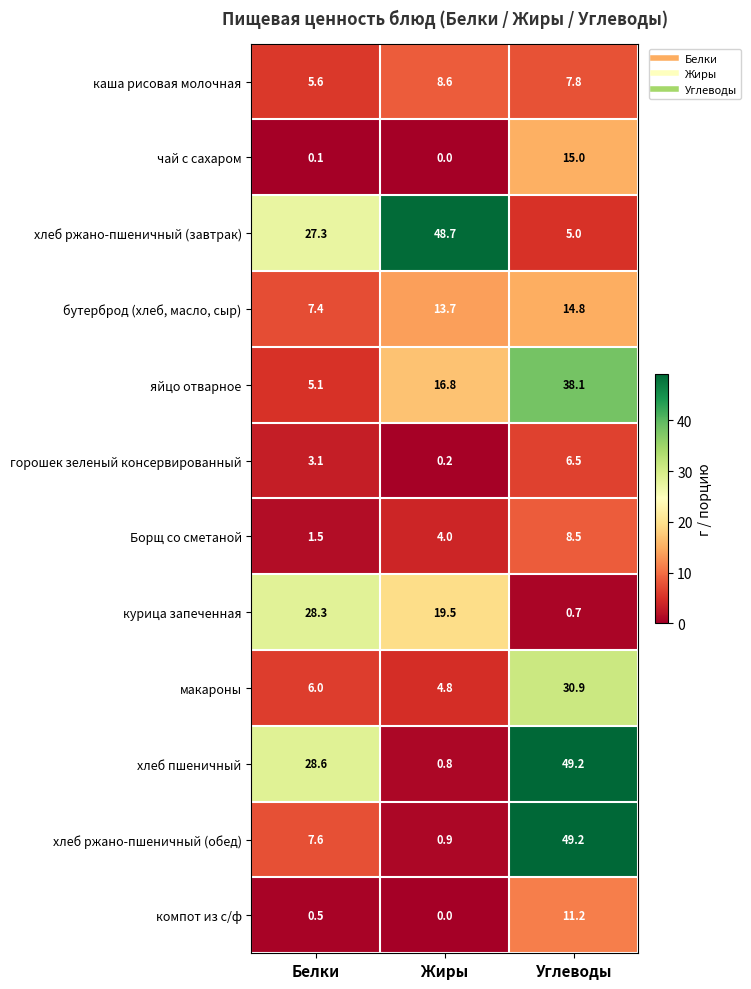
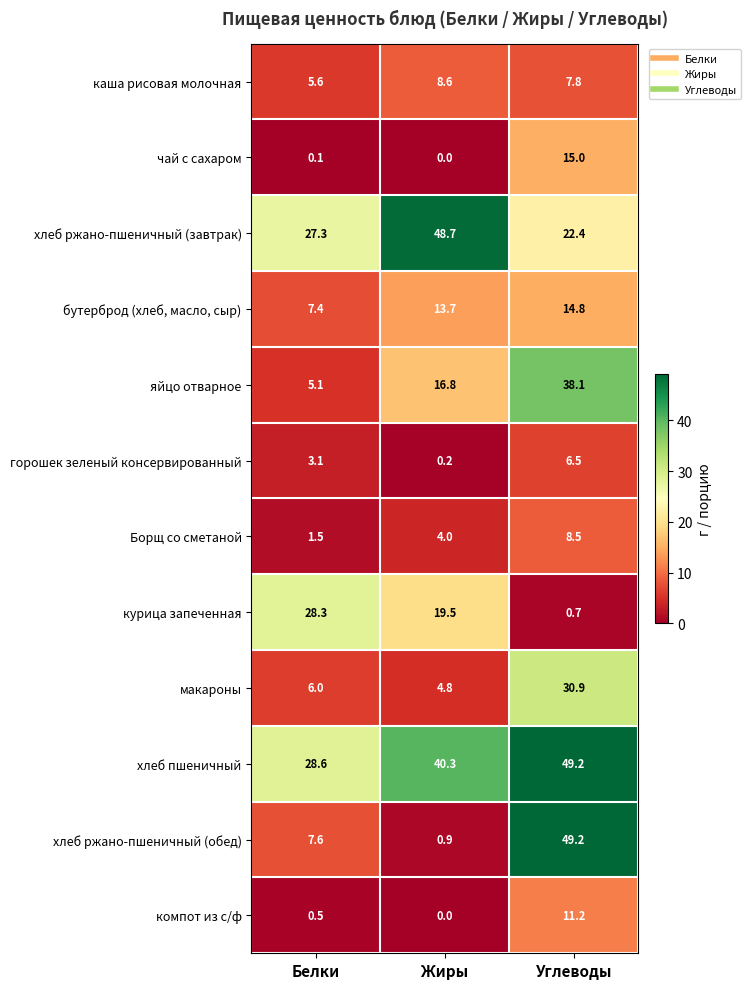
хлеб ржано-пшеничный (завтрак), Углеводы: 5.0 -> 22.4
хлеб пшеничный, Жиры: 0.8 -> 40.3
